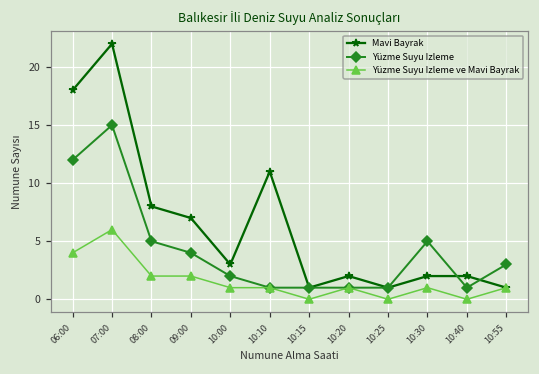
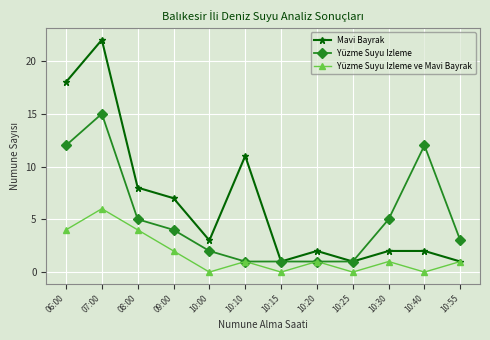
Yüzme Suyu Izleme ve Mavi Bayrak, 08:00: 2 -> 4
Yüzme Suyu Izleme ve Mavi Bayrak, 10:00: 1 -> 0
Yüzme Suyu Izleme, 10:40: 1 -> 12
